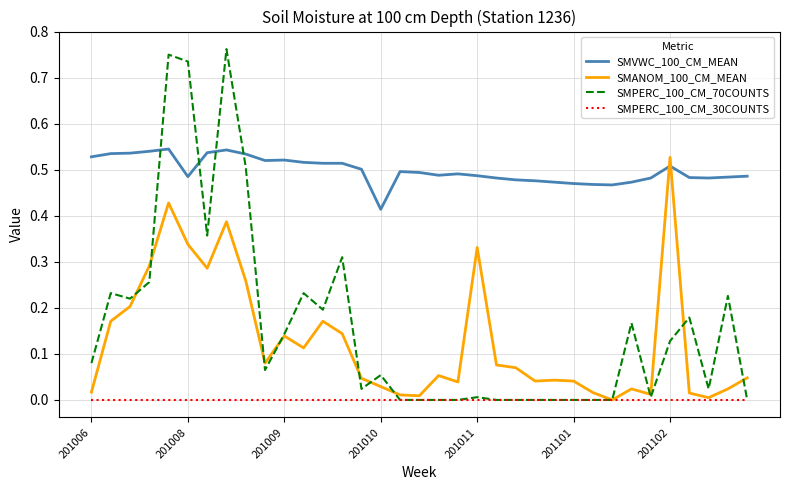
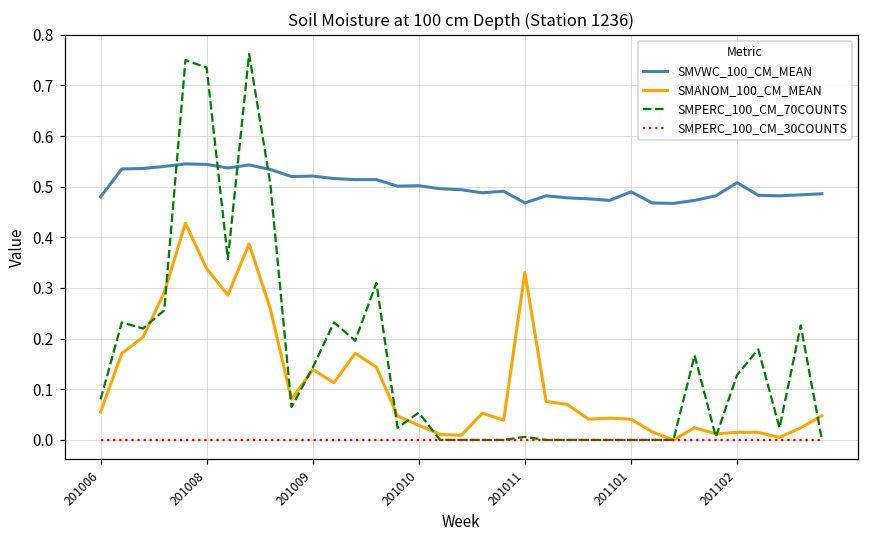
SMVWC_100_CM_MEAN, 201006: 0.53 -> 0.48
SMANOM_100_CM_MEAN, 201006: 0.02 -> 0.06
SMVWC_100_CM_MEAN, 201008: 0.49 -> 0.54
SMVWC_100_CM_MEAN, 201010: 0.41 -> 0.50
SMVWC_100_CM_MEAN, 201011: 0.49 -> 0.47
SMVWC_100_CM_MEAN, 201101: 0.47 -> 0.49
SMANOM_100_CM_MEAN, 201102: 0.53 -> 0.02
